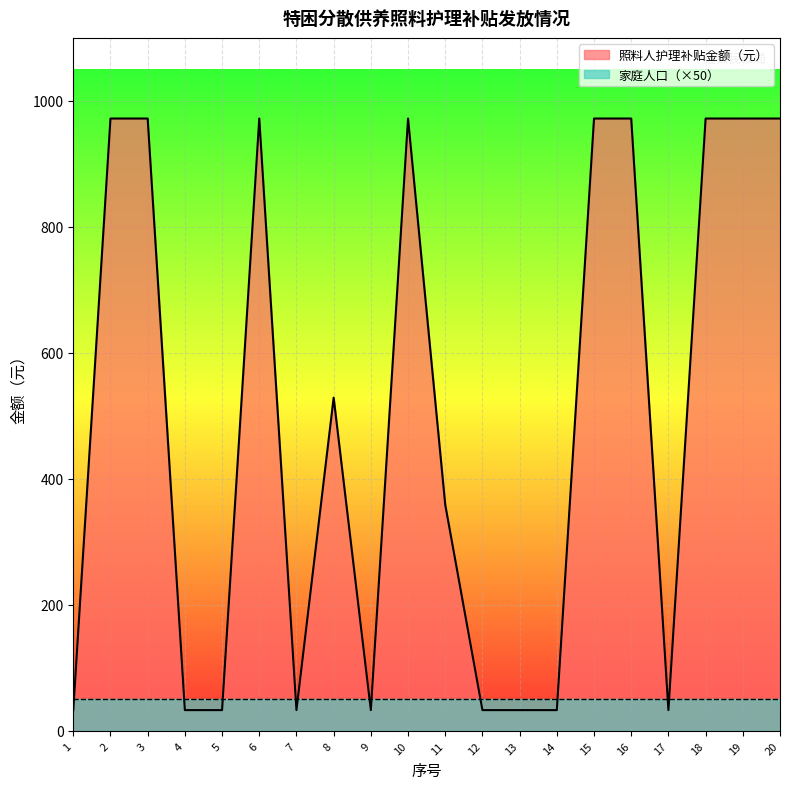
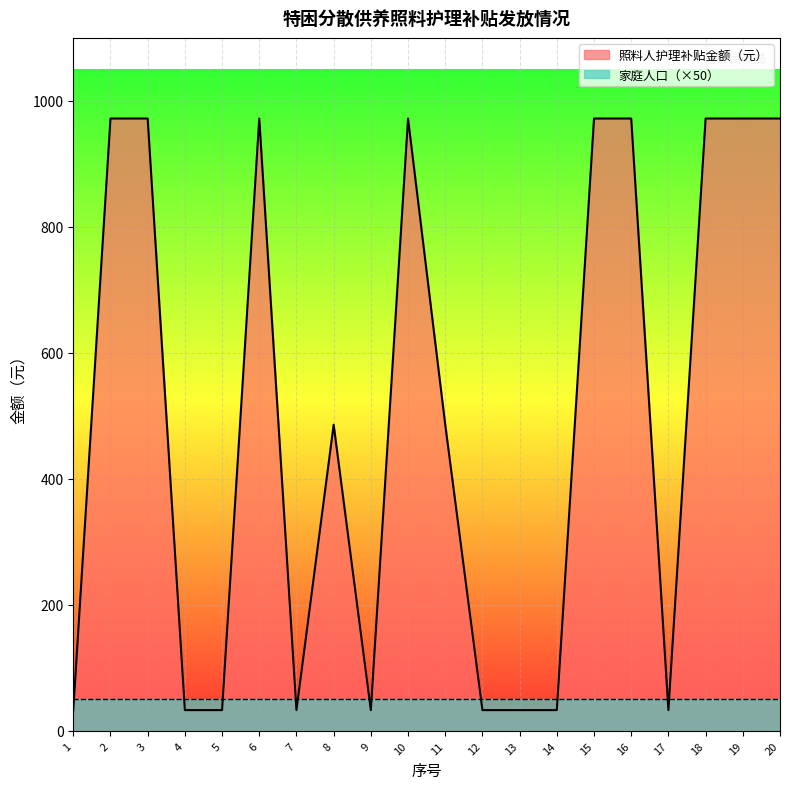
照料人护理补贴金额（元）, 8: 530 -> 490
照料人护理补贴金额（元）, 11: 360 -> 490
